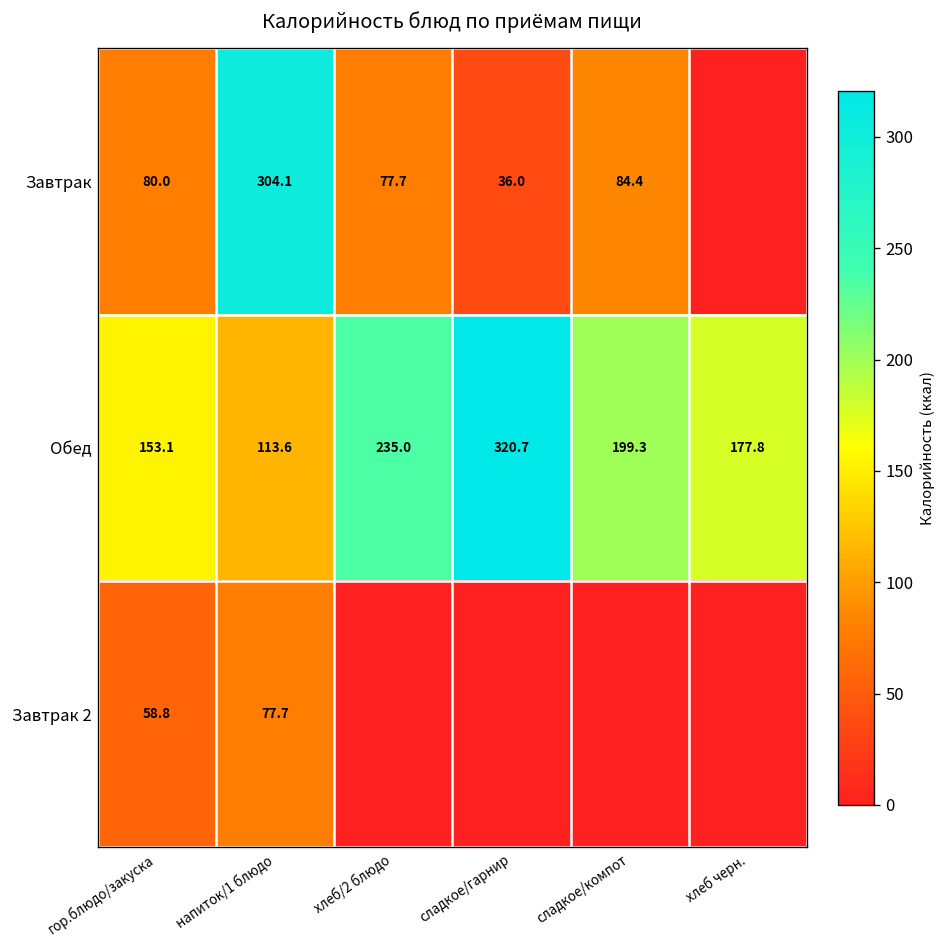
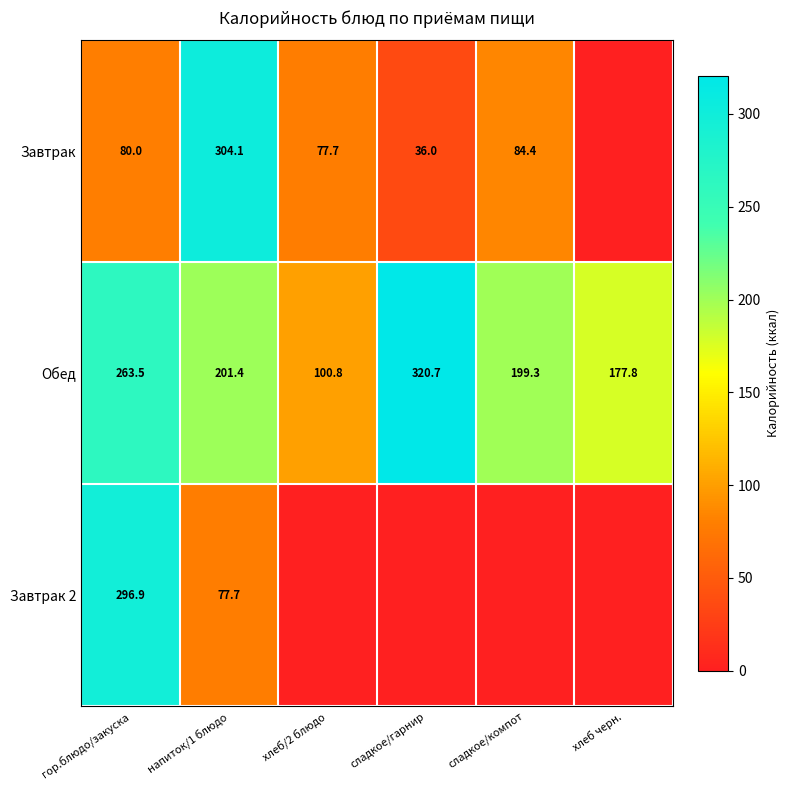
Обед, гор.блюдо/закуска: 153.1 -> 263.5
Обед, напиток/1 блюдо: 113.6 -> 201.4
Обед, хлеб/2 блюдо: 235.0 -> 100.8
Завтрак 2, гор.блюдо/закуска: 58.8 -> 296.9
